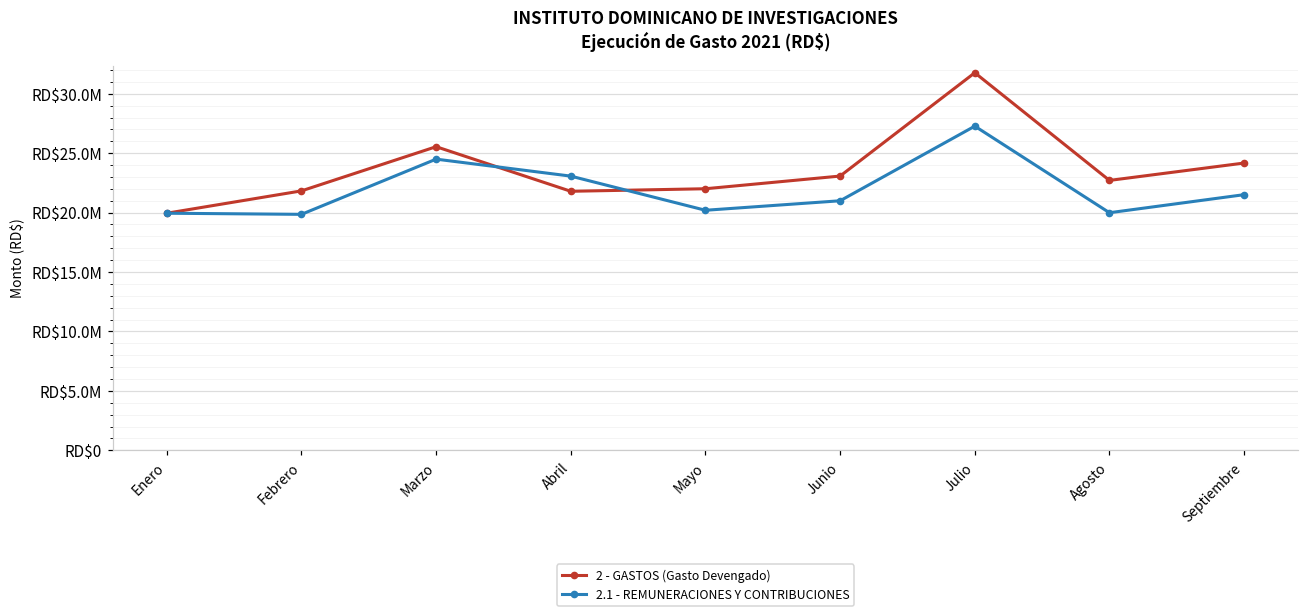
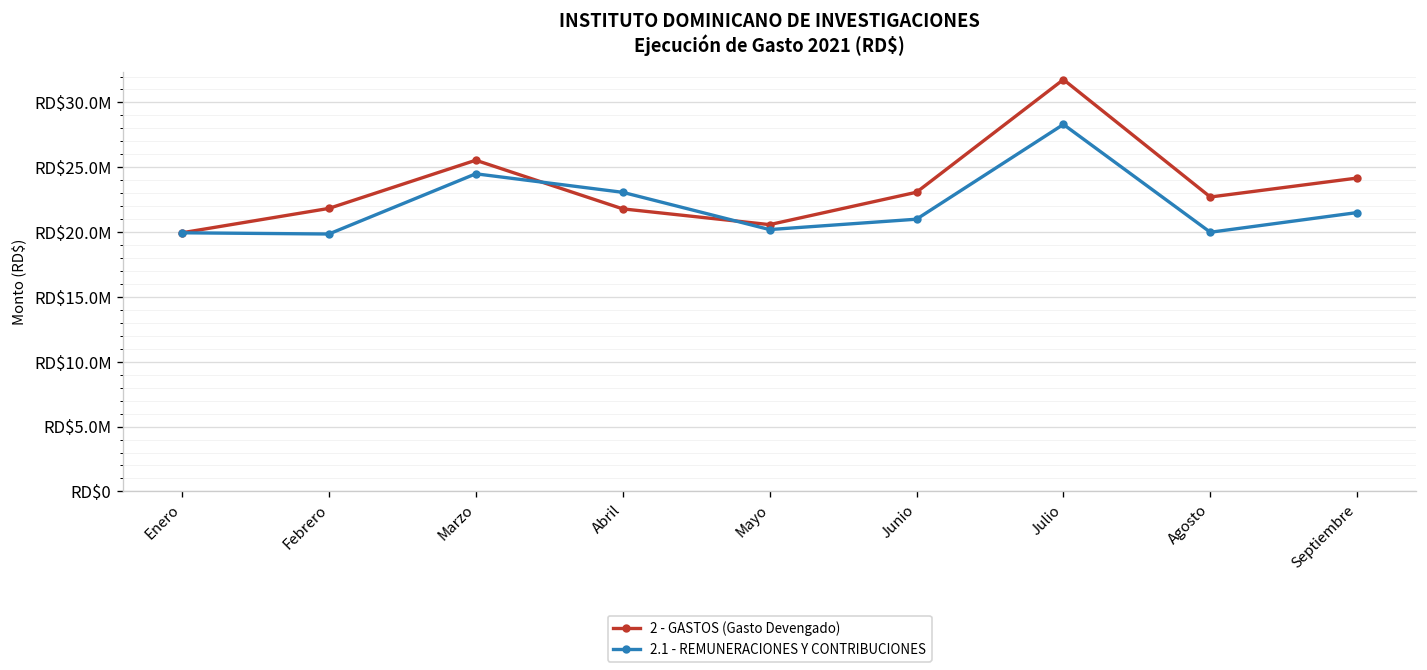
2 - GASTOS (Gasto Devengado), Mayo: RD$22000000 -> RD$20600000
2.1 - REMUNERACIONES Y CONTRIBUCIONES, Julio: RD$27300000 -> RD$28300000
